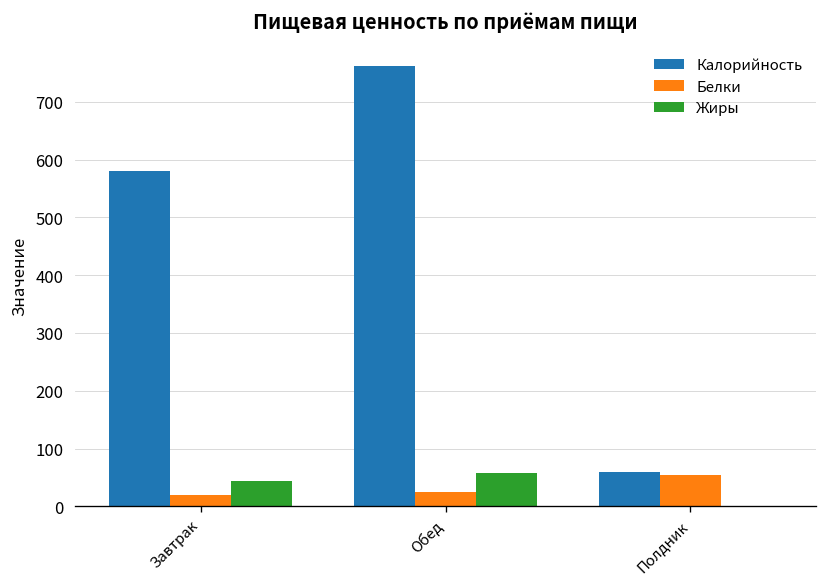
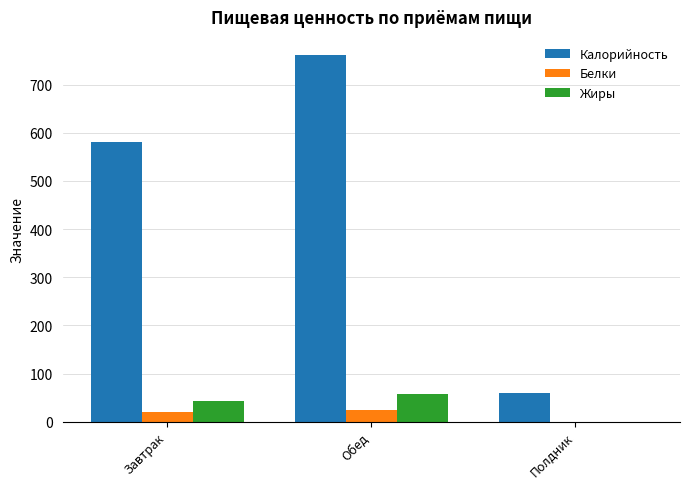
Белки, Полдник: 60 -> 0
